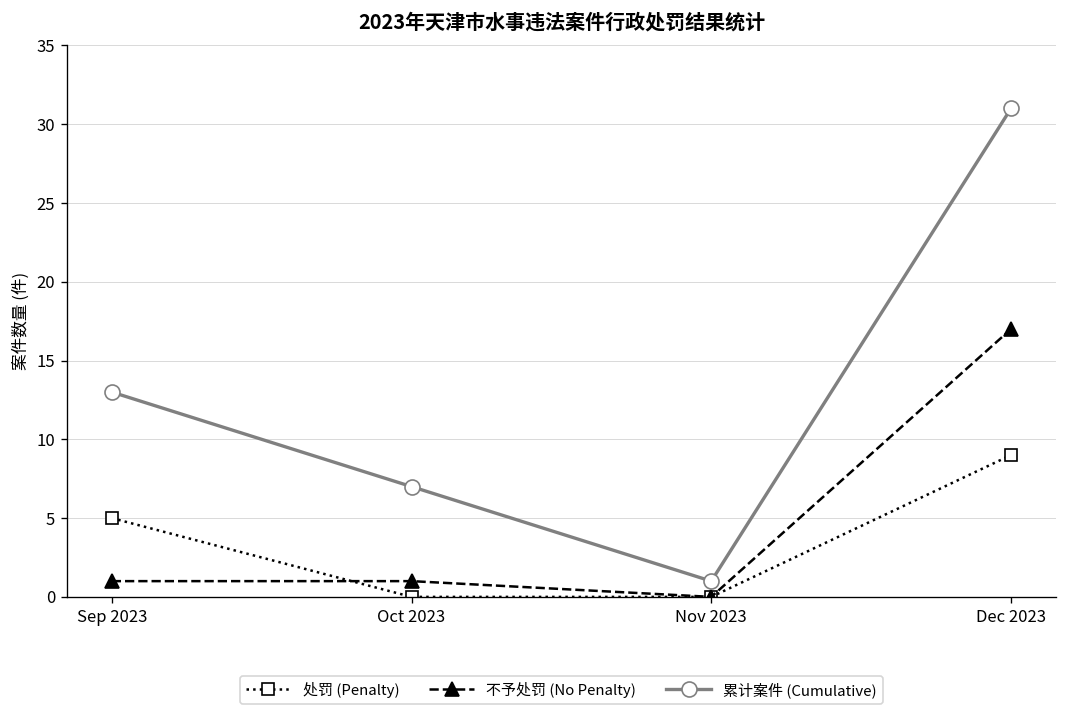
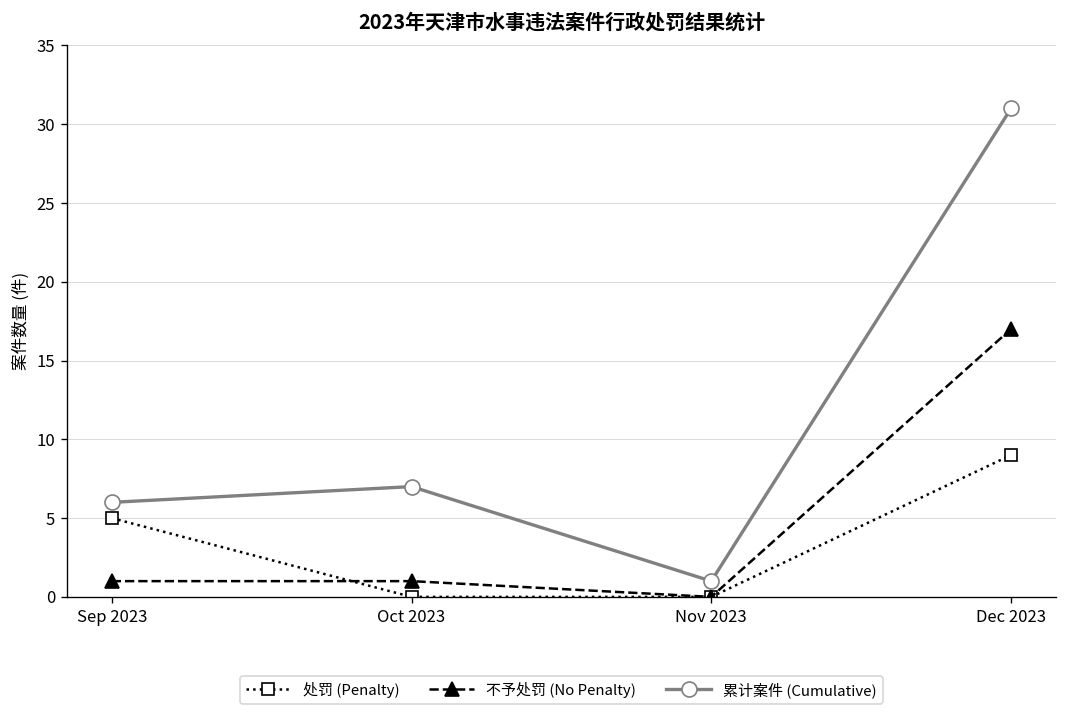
累计案件 (Cumulative), Sep 2023: 13 -> 6
